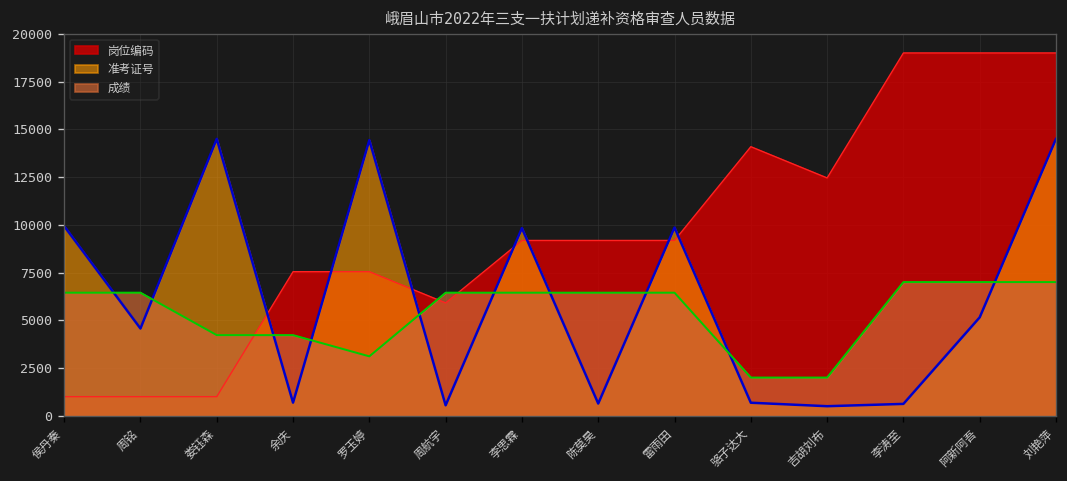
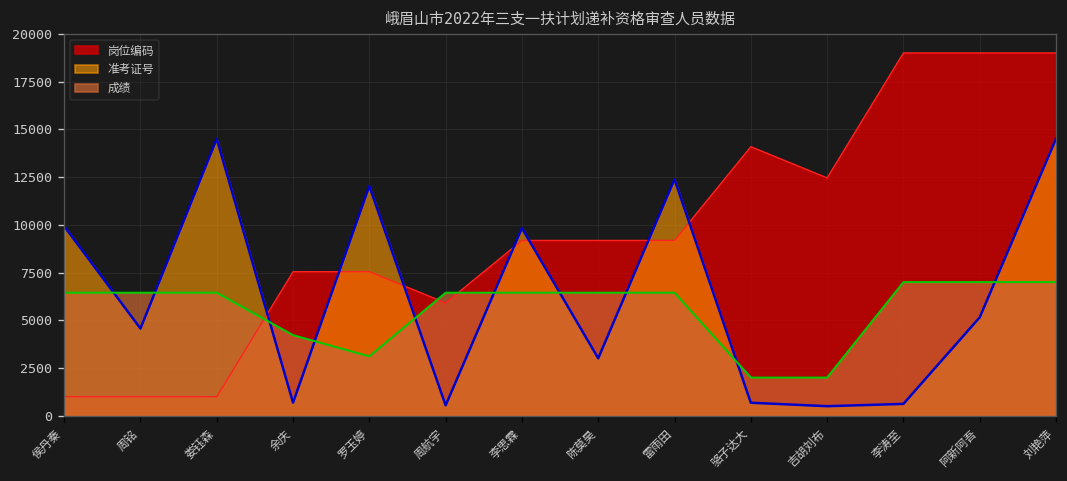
成绩, 娄钰森: 4200 -> 6400
准考证号, 罗玉婷: 14400 -> 12000
准考证号, 陈莫昊: 600 -> 3000
准考证号, 雷雨田: 9900 -> 12400
